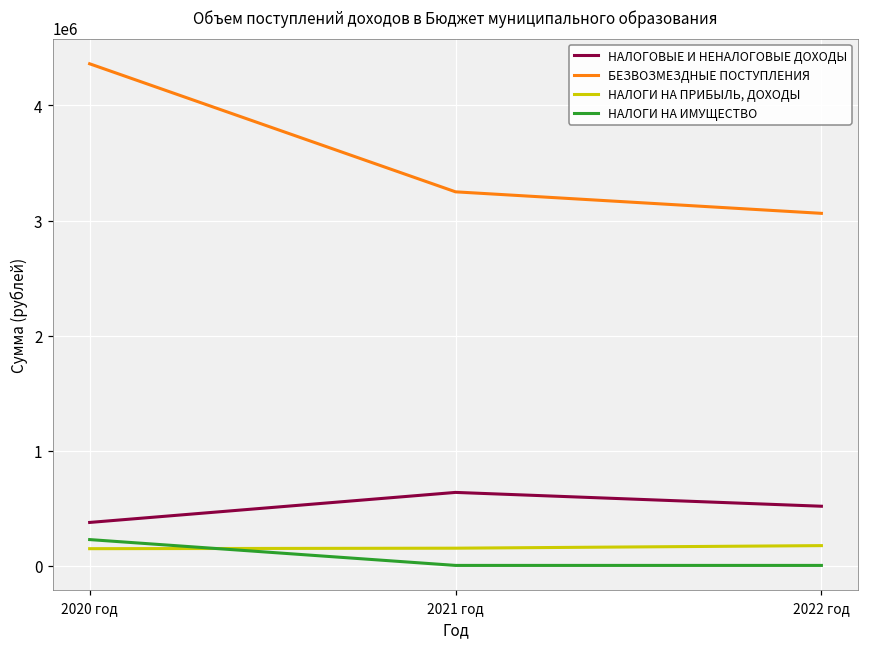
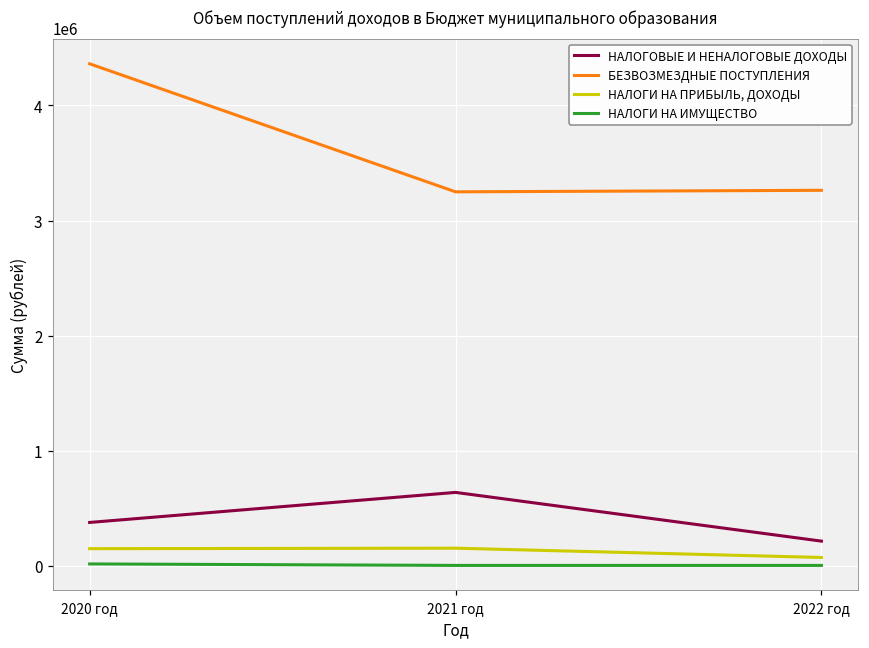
НАЛОГИ НА ИМУЩЕСТВО, 2020 год: 230000 -> 20000
НАЛОГОВЫЕ И НЕНАЛОГОВЫЕ ДОХОДЫ, 2022 год: 520000 -> 220000
БЕЗВОЗМЕЗДНЫЕ ПОСТУПЛЕНИЯ, 2022 год: 3060000 -> 3260000
НАЛОГИ НА ПРИБЫЛЬ, ДОХОДЫ, 2022 год: 180000 -> 70000
